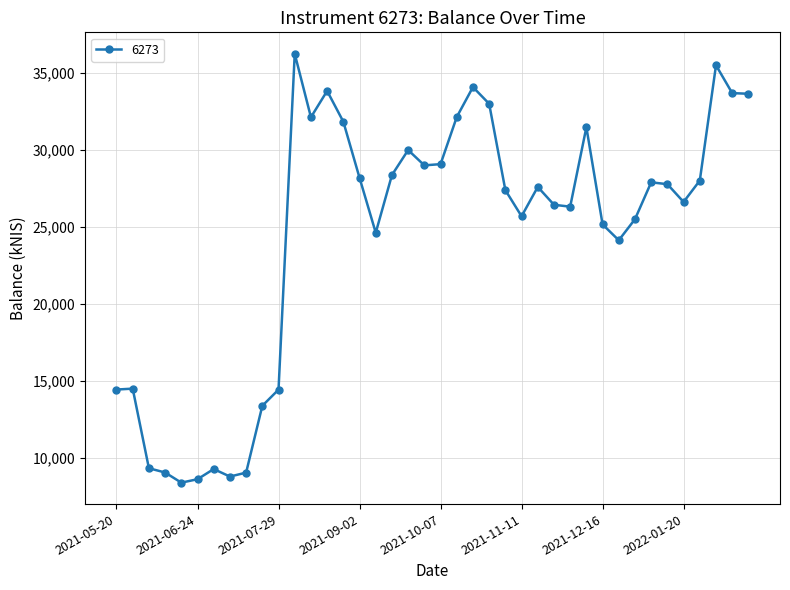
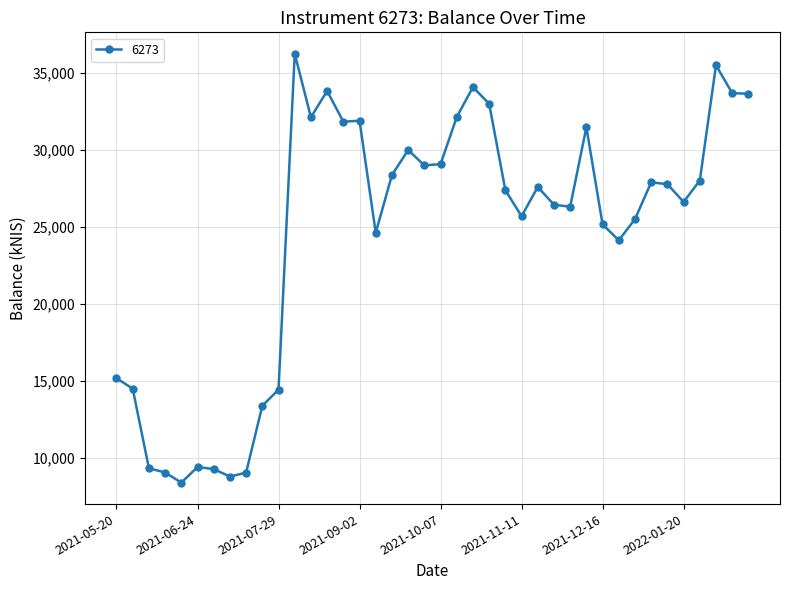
2021-05-20: 14,400 -> 15,200
2021-06-24: 8,600 -> 9,400
2021-09-02: 28,200 -> 31,900
